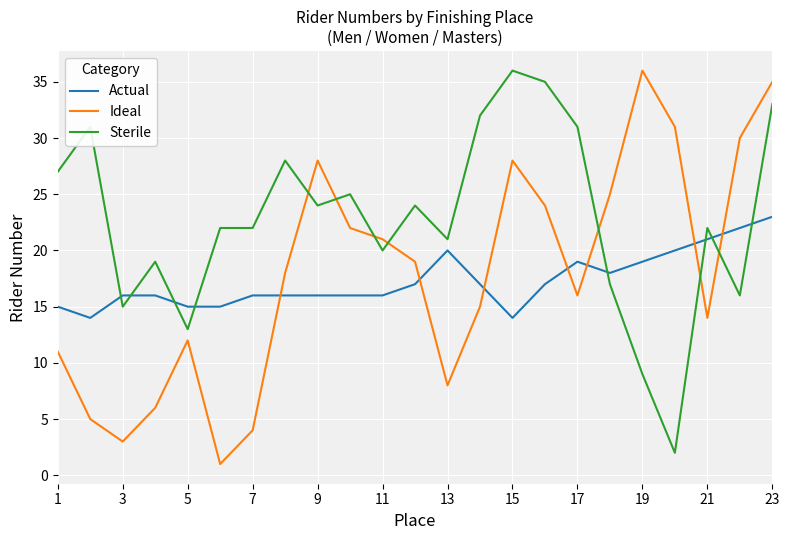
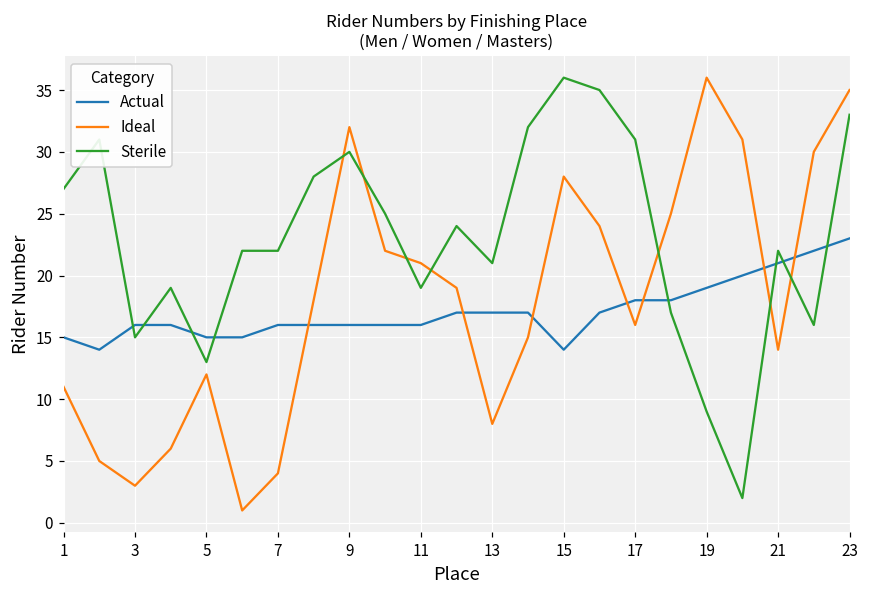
Ideal, 9: 28 -> 32
Sterile, 9: 24 -> 30
Sterile, 11: 20 -> 19
Actual, 13: 20 -> 17
Actual, 17: 19 -> 18
